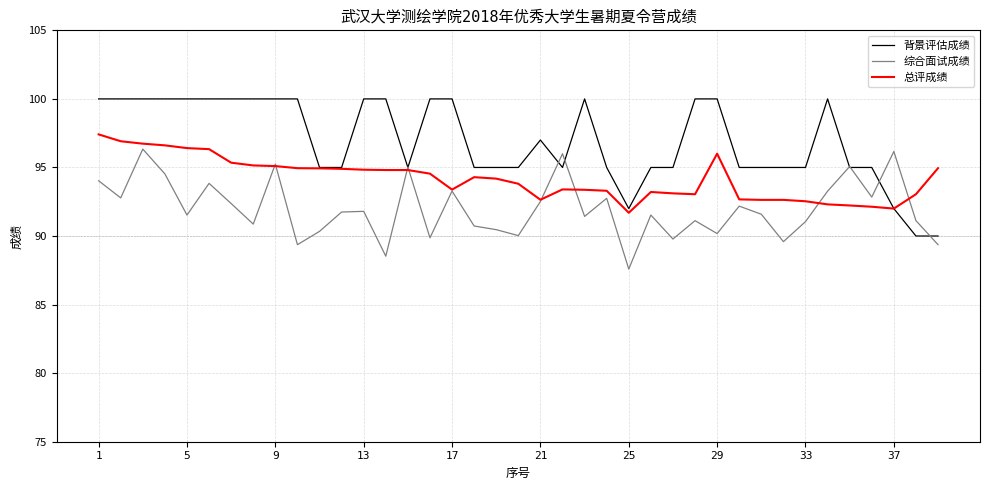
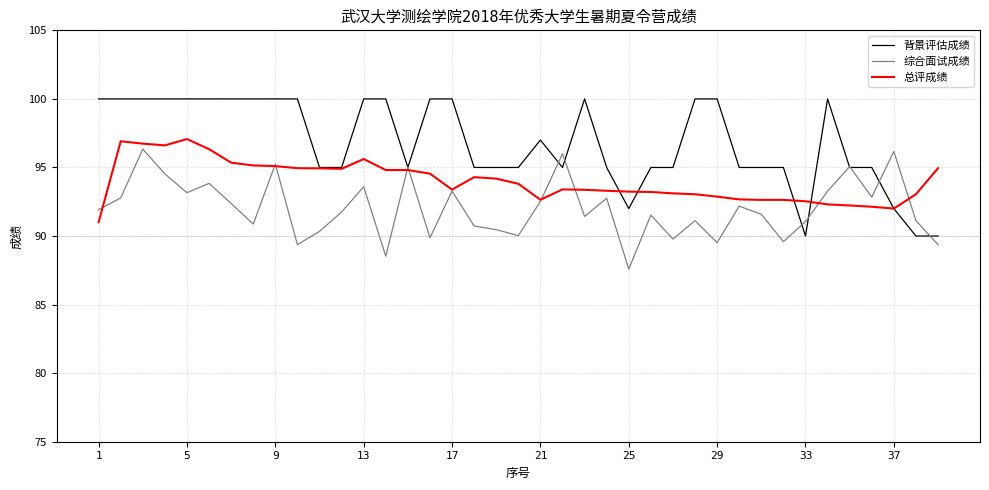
综合面试成绩, 1: 94.0 -> 91.9
总评成绩, 1: 97.4 -> 91.0
综合面试成绩, 5: 91.5 -> 93.2
总评成绩, 5: 96.4 -> 97.1
综合面试成绩, 13: 91.8 -> 93.6
总评成绩, 13: 94.8 -> 95.6
总评成绩, 25: 91.7 -> 93.2
综合面试成绩, 29: 90.2 -> 89.5
总评成绩, 29: 96.0 -> 92.9
背景评估成绩, 33: 95 -> 90
